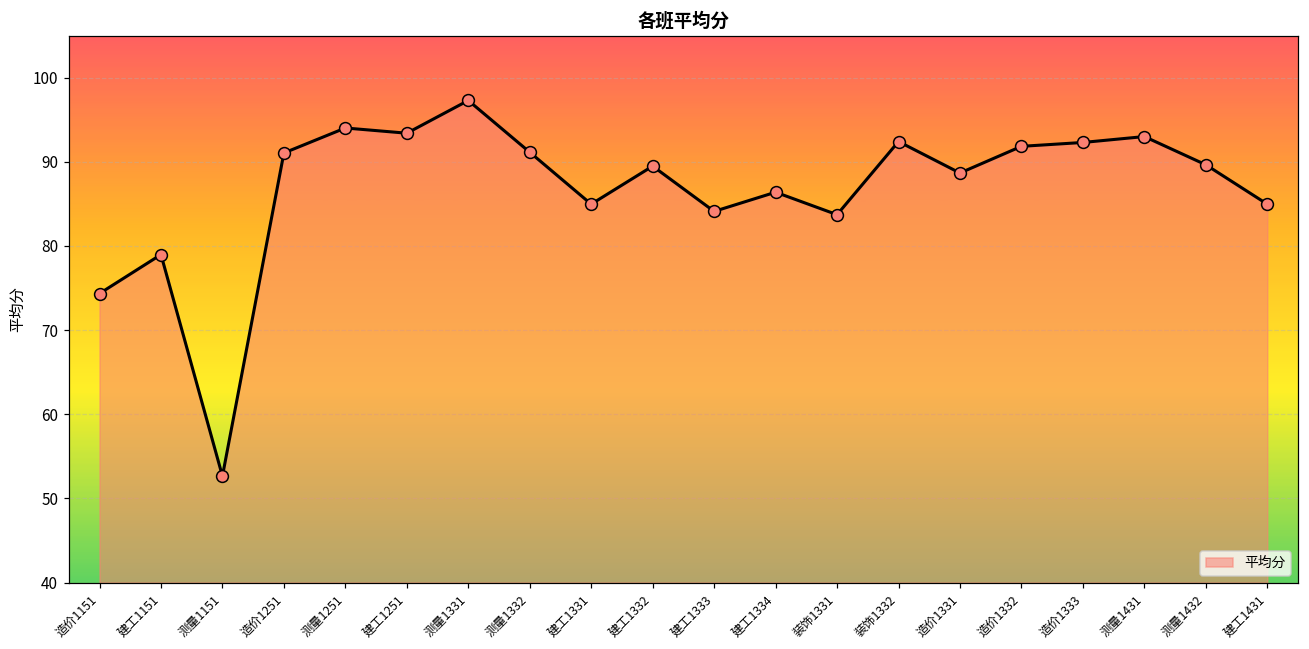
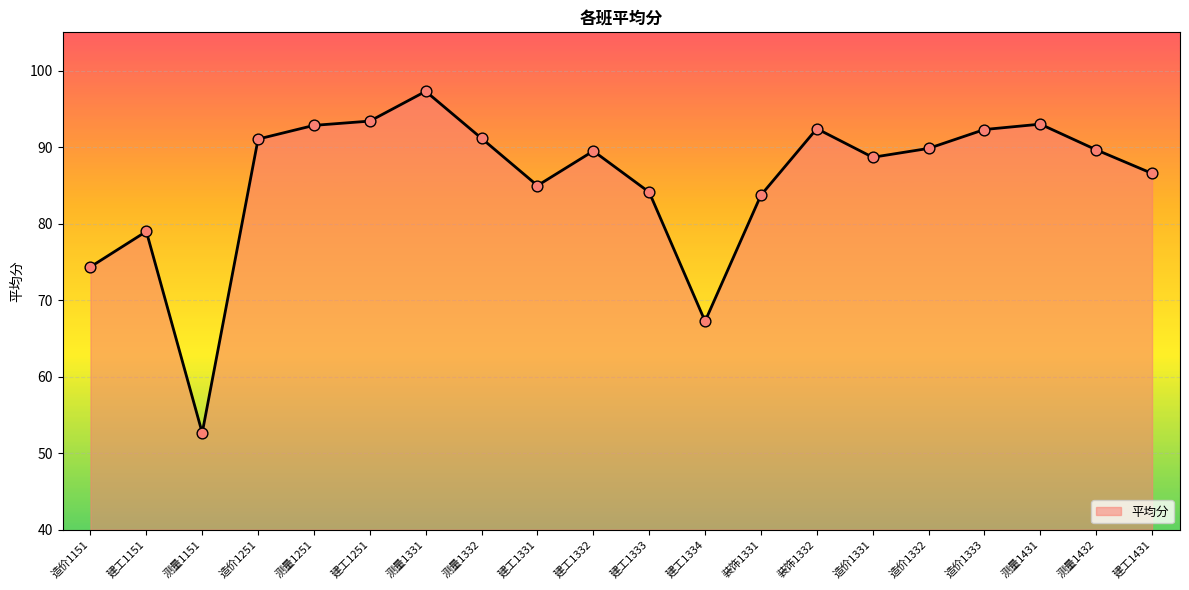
测量1251: 94 -> 93
建工1334: 86 -> 67
造价1332: 92 -> 90
建工1431: 85 -> 87
